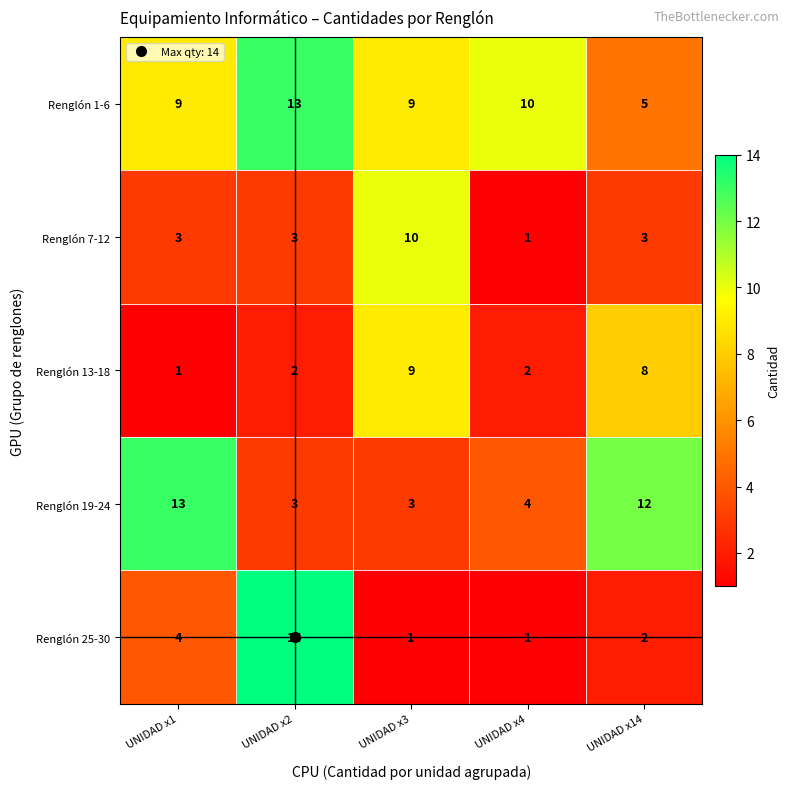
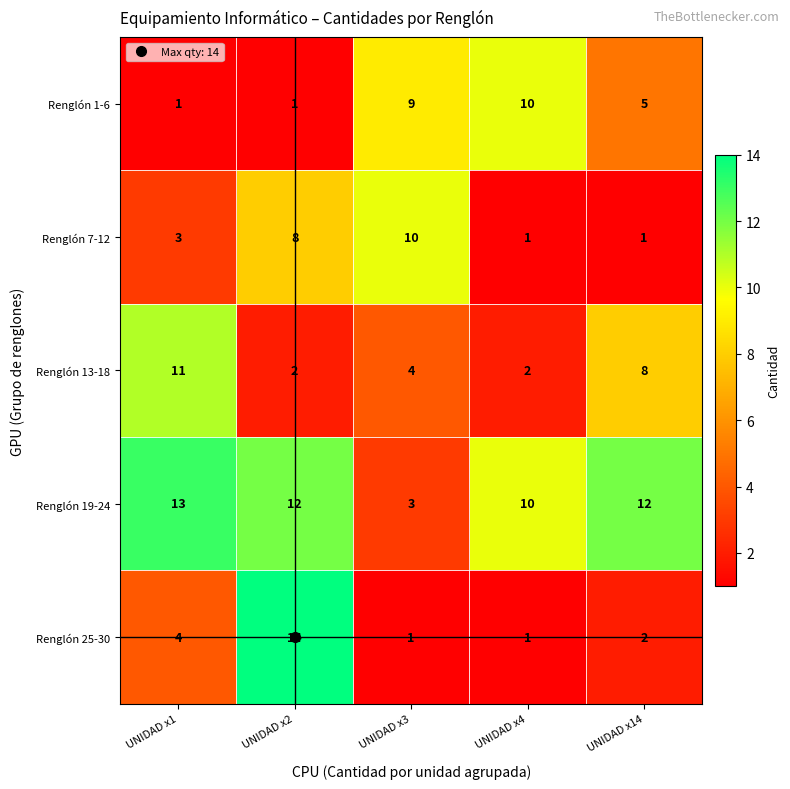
Renglón 1-6, UNIDAD x1: 9 -> 1
Renglón 1-6, UNIDAD x2: 13 -> 1
Renglón 7-12, UNIDAD x2: 3 -> 8
Renglón 7-12, UNIDAD x14: 3 -> 1
Renglón 13-18, UNIDAD x1: 1 -> 11
Renglón 13-18, UNIDAD x3: 9 -> 4
Renglón 19-24, UNIDAD x2: 3 -> 12
Renglón 19-24, UNIDAD x4: 4 -> 10
